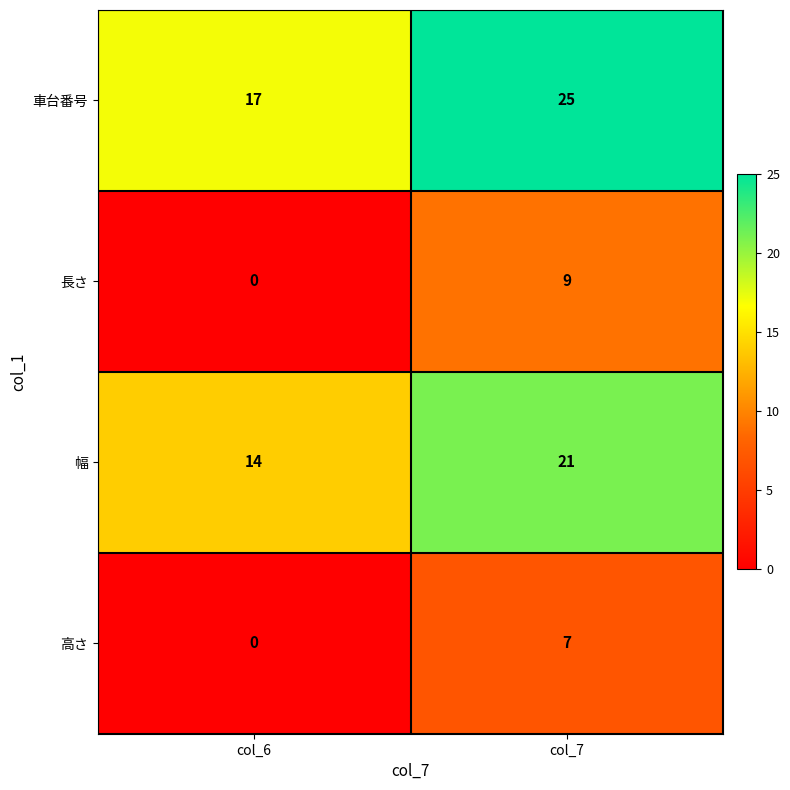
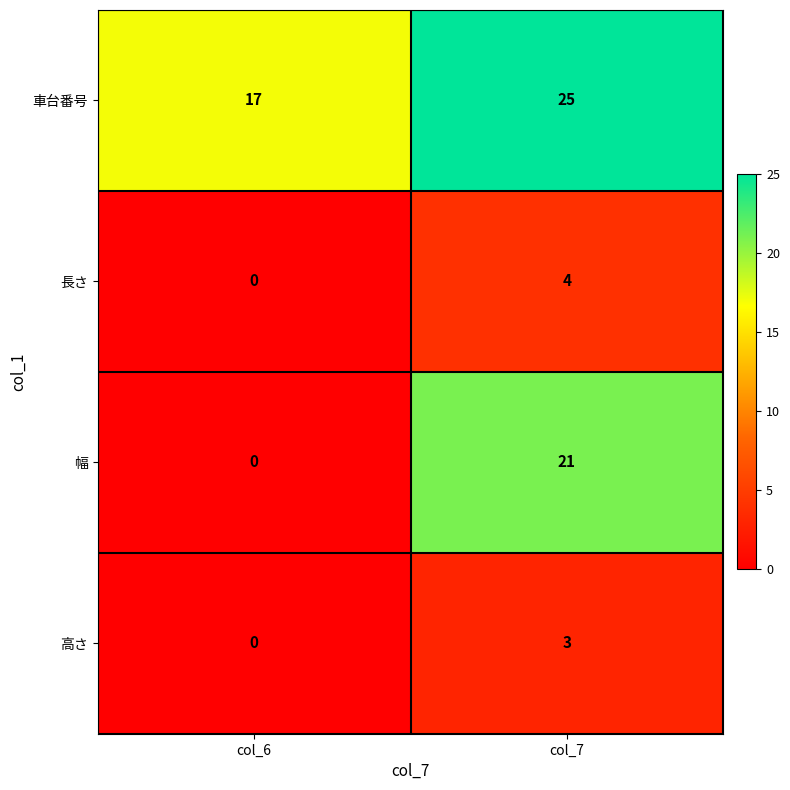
長さ, col_7: 9 -> 4
幅, col_6: 14 -> 0
高さ, col_7: 7 -> 3
